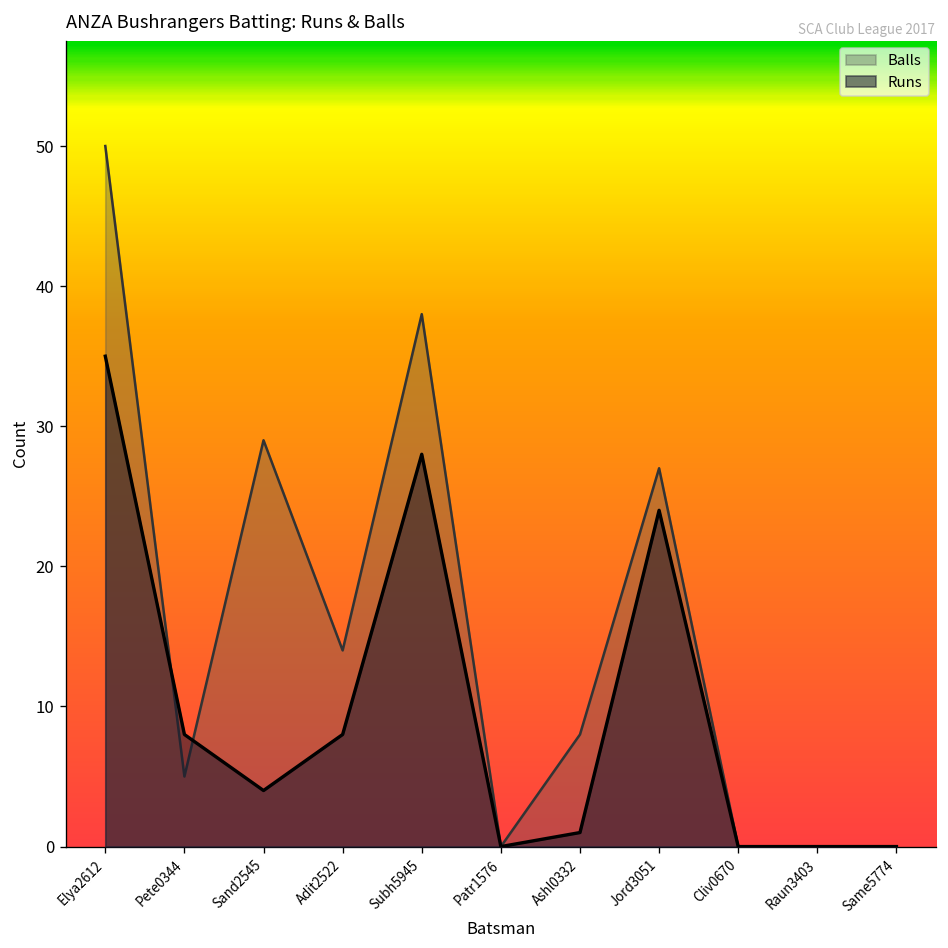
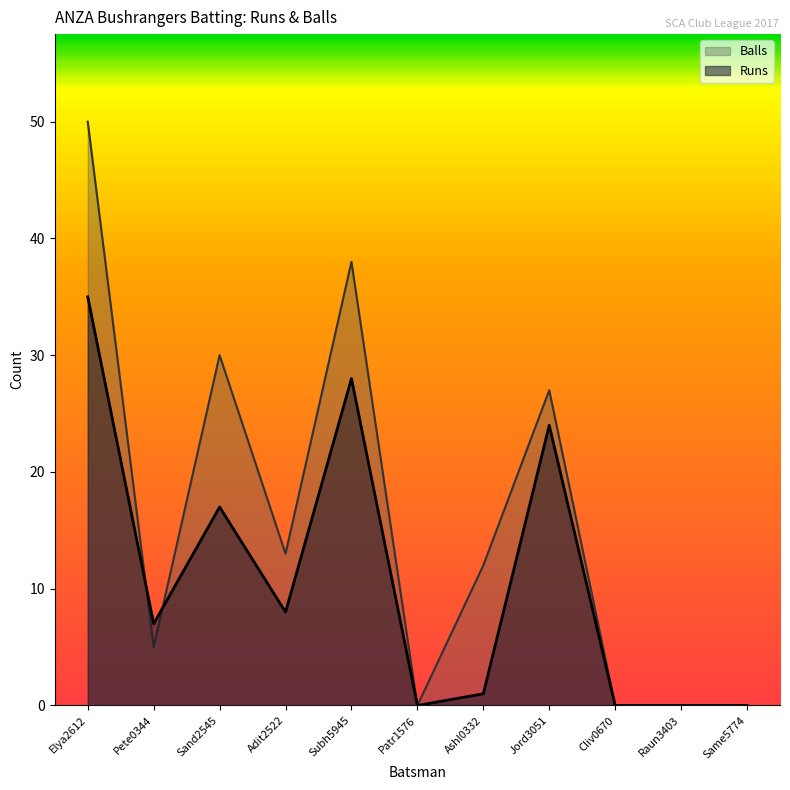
Runs, Pete0344: 8 -> 7
Balls, Sand2545: 29 -> 30
Runs, Sand2545: 4 -> 17
Balls, Adit2522: 14 -> 13
Balls, Ashl0332: 8 -> 12
